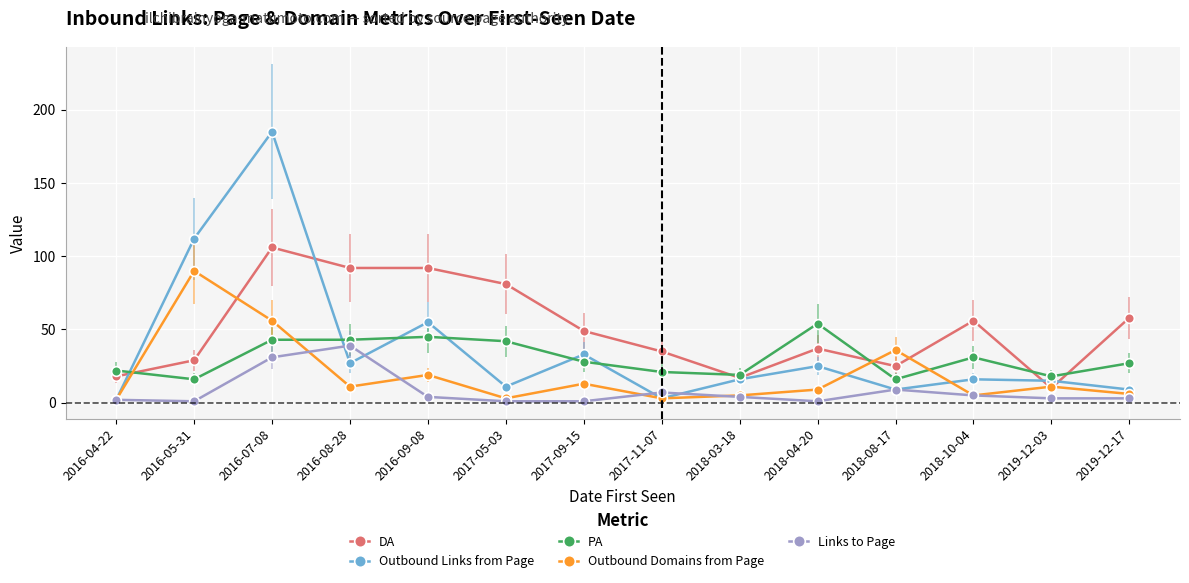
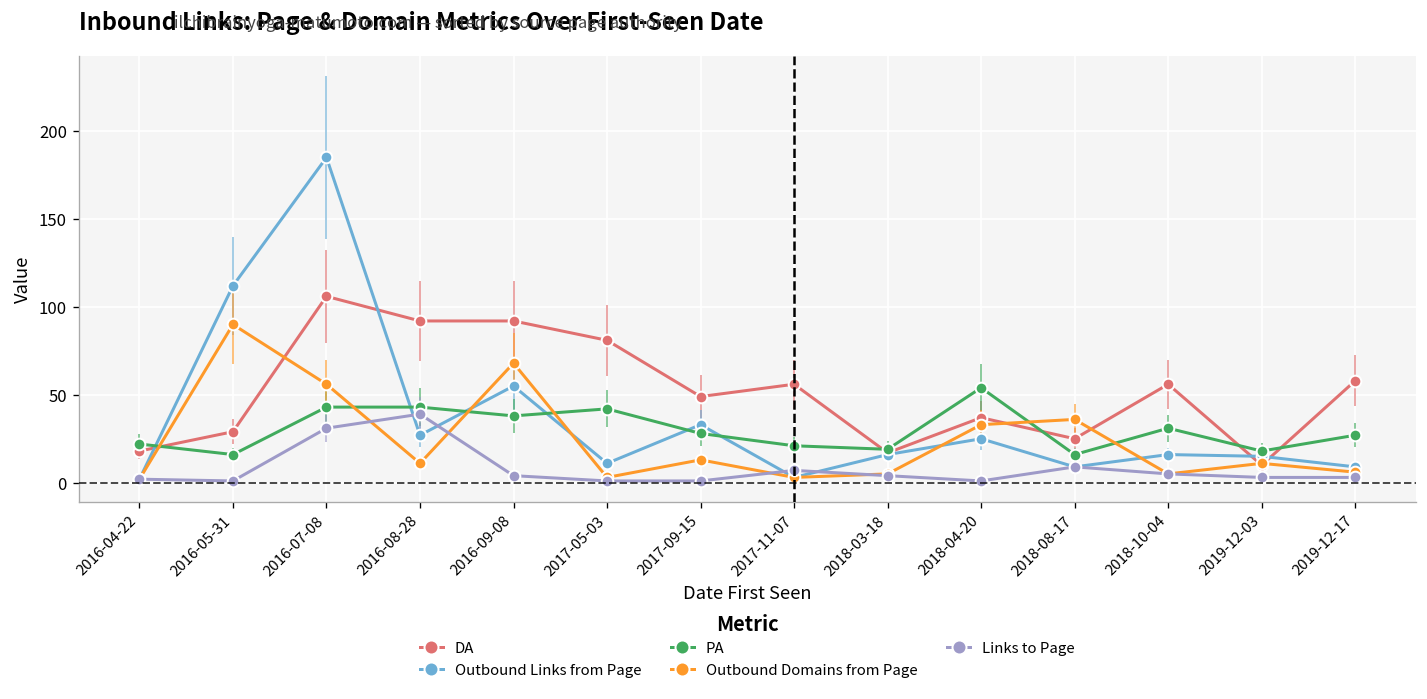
PA, 2016-09-08: 45 -> 38
Outbound Domains from Page, 2016-09-08: 19 -> 68
DA, 2017-11-07: 35 -> 56
Outbound Domains from Page, 2018-04-20: 9 -> 33
